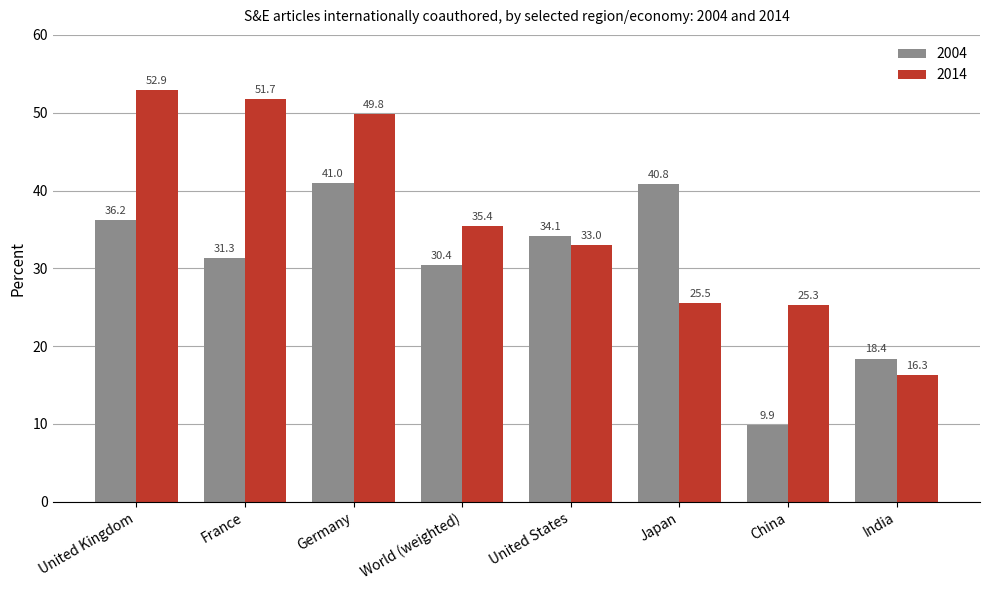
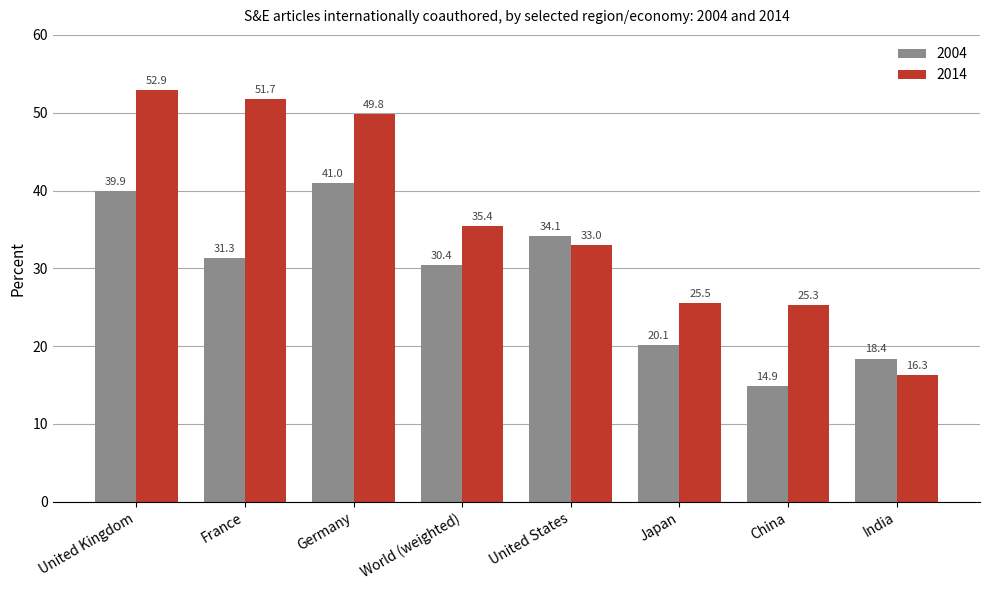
2004, United Kingdom: 36.2 -> 39.9
2004, Japan: 40.8 -> 20.1
2004, China: 9.9 -> 14.9
